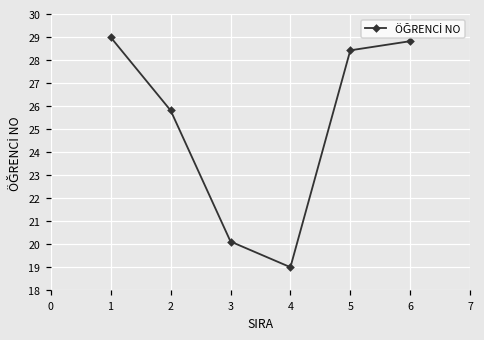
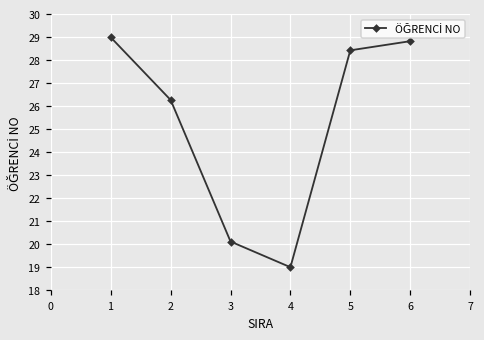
2: 25.8 -> 26.3
